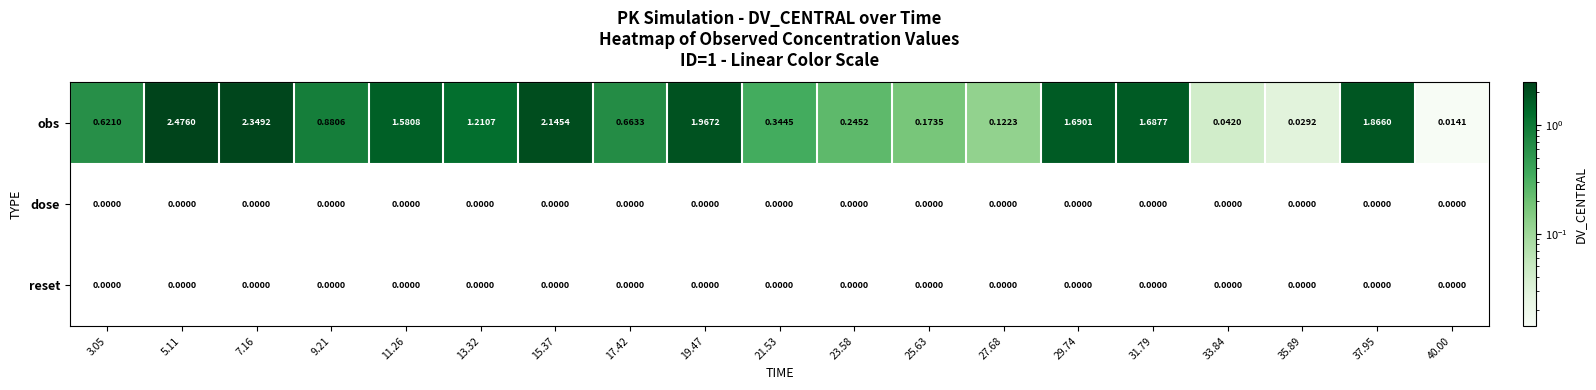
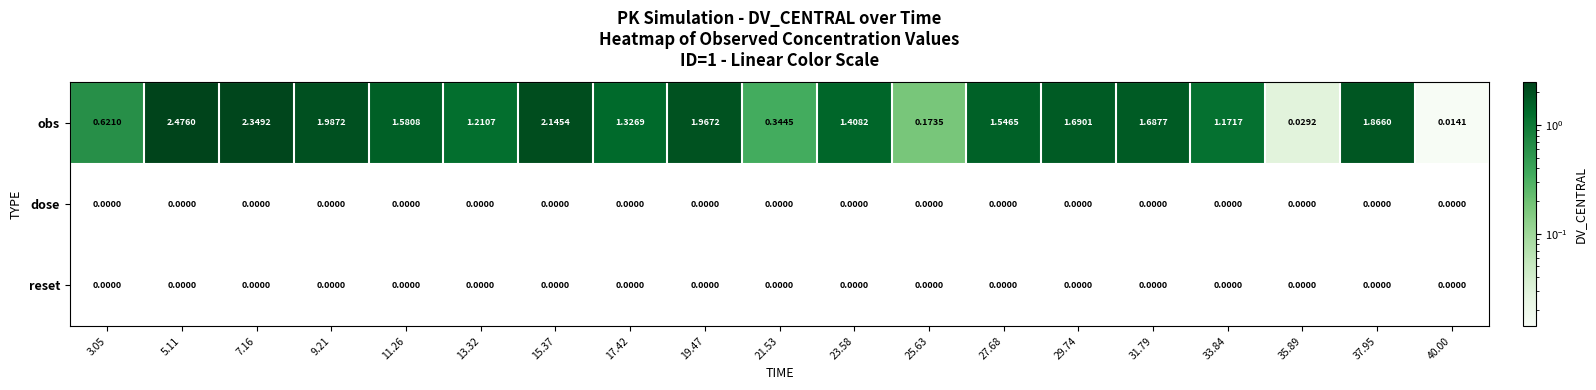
obs, 9.21: 0.8806 -> 1.9872
obs, 17.42: 0.6633 -> 1.3269
obs, 23.58: 0.2452 -> 1.4082
obs, 27.68: 0.1223 -> 1.5465
obs, 33.84: 0.0420 -> 1.1717
